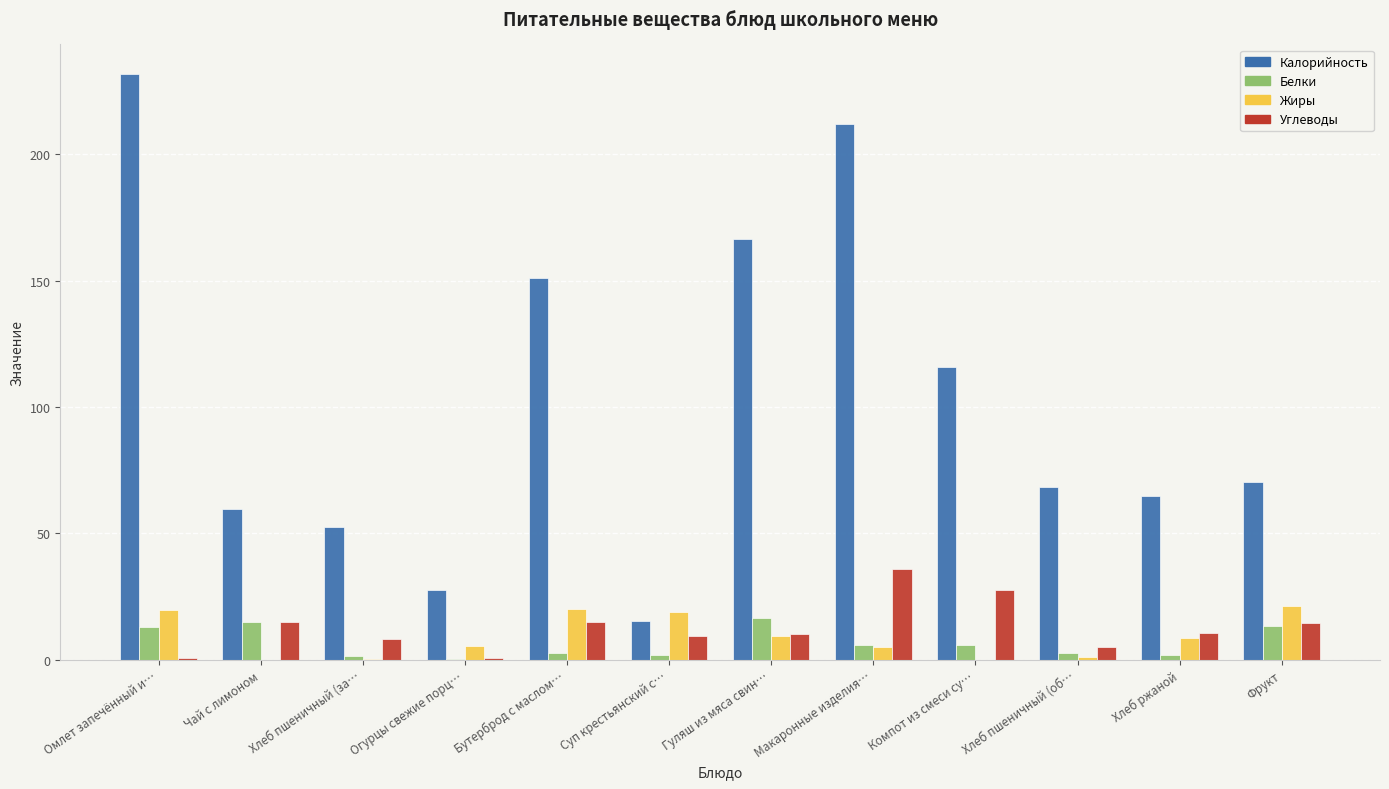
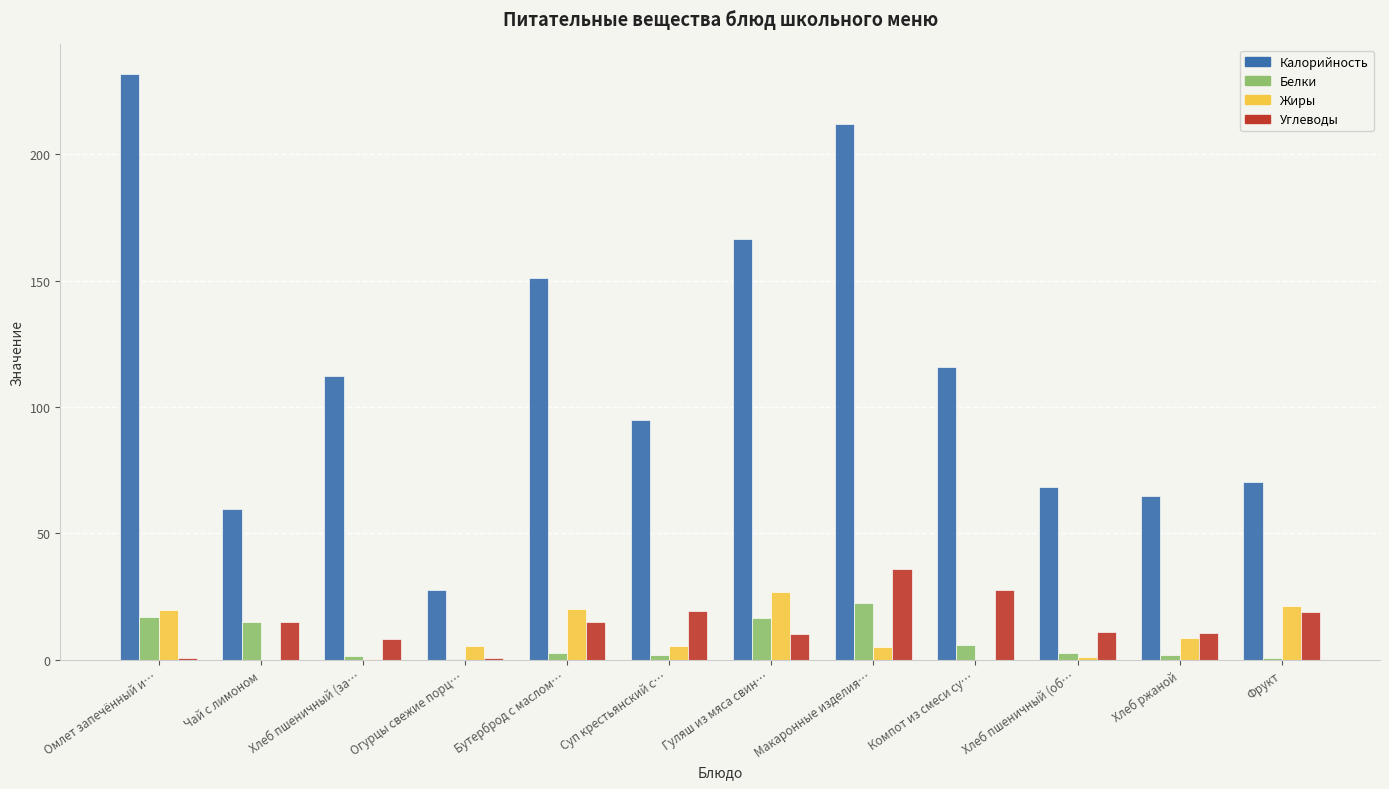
Белки, Омлет запечённый и…: 13 -> 17
Калорийность, Хлеб пшеничный (за…: 53 -> 112
Калорийность, Суп крестьянский с…: 15 -> 95
Жиры, Суп крестьянский с…: 19 -> 5
Углеводы, Суп крестьянский с…: 9 -> 19
Жиры, Гуляш из мяса свин…: 9 -> 27
Белки, Макаронные изделия…: 6 -> 22
Углеводы, Хлеб пшеничный (об…: 5 -> 11
Белки, Фрукт: 14 -> 1
Углеводы, Фрукт: 15 -> 19
